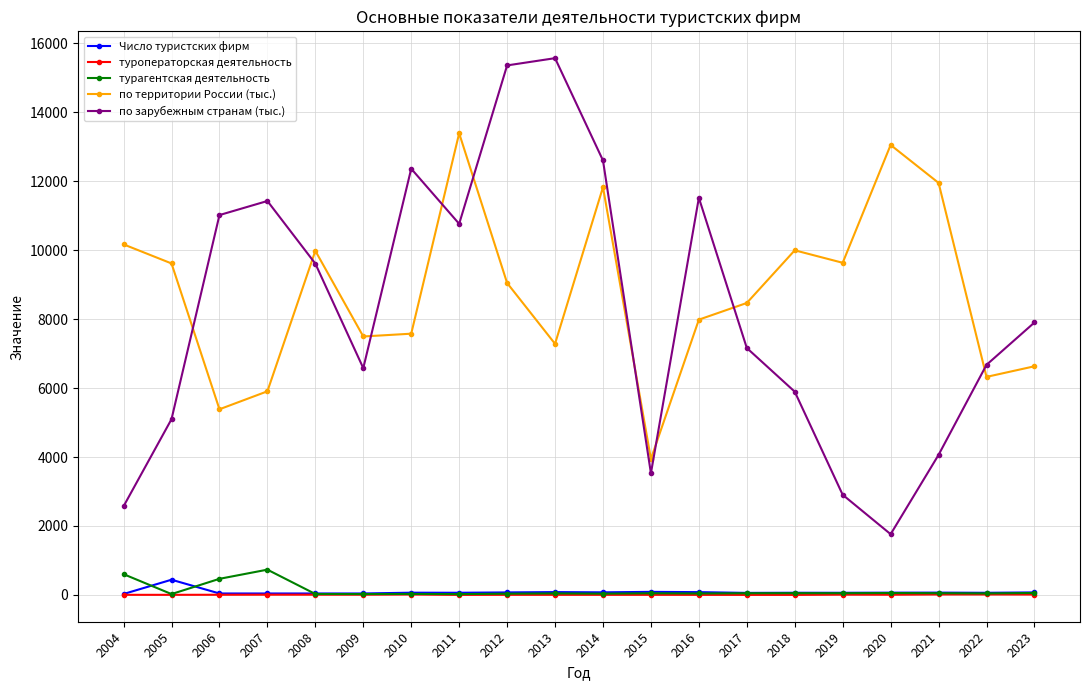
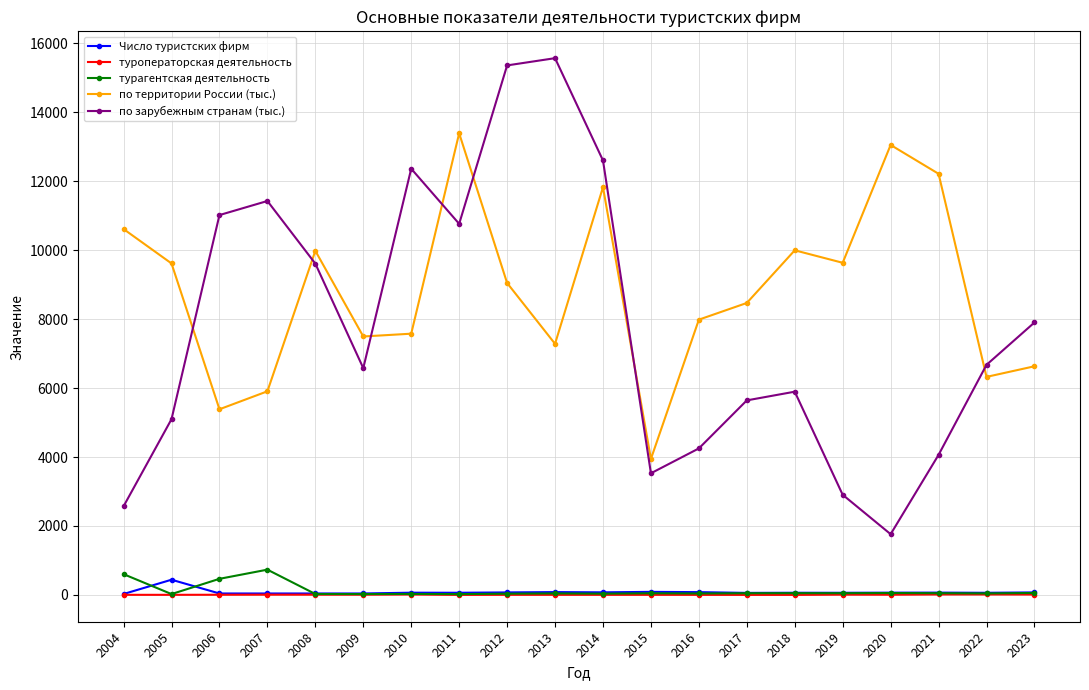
по территории России (тыс.), 2004: 10200 -> 10600
по зарубежным странам (тыс.), 2016: 11500 -> 4300
по зарубежным странам (тыс.), 2017: 7200 -> 5600
по территории России (тыс.), 2021: 12000 -> 12200
